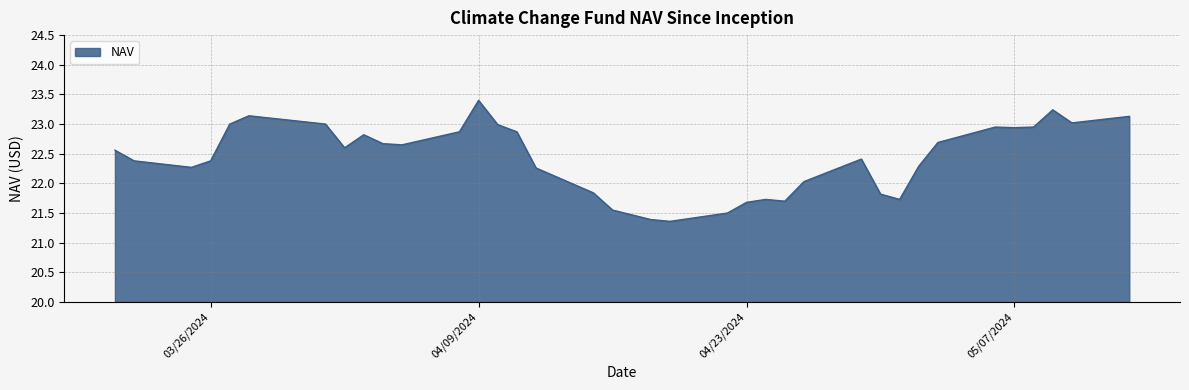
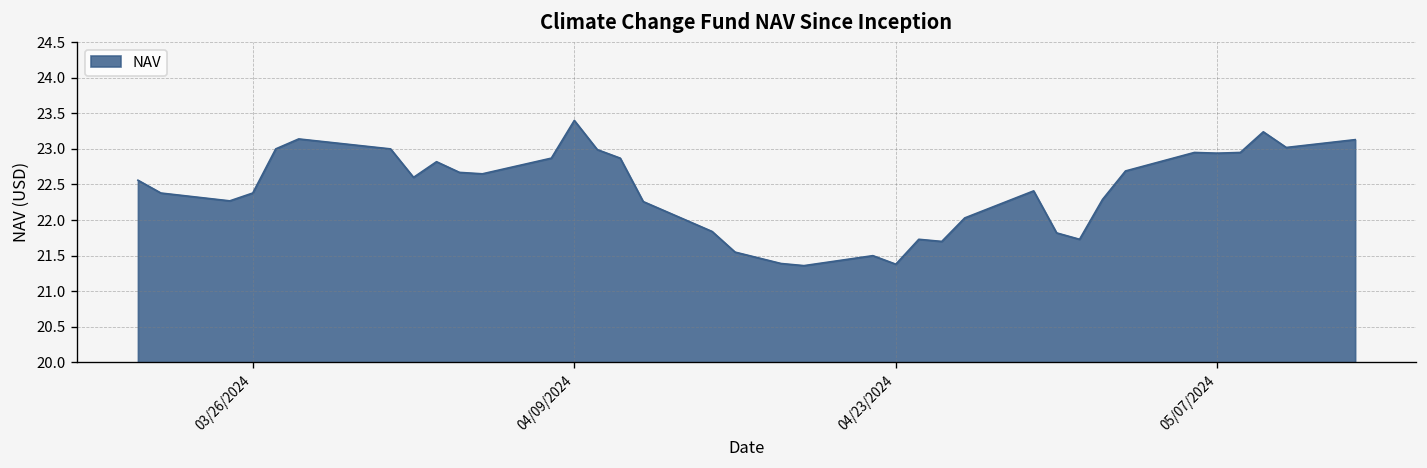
04/23/2024: 21.7 -> 21.4
